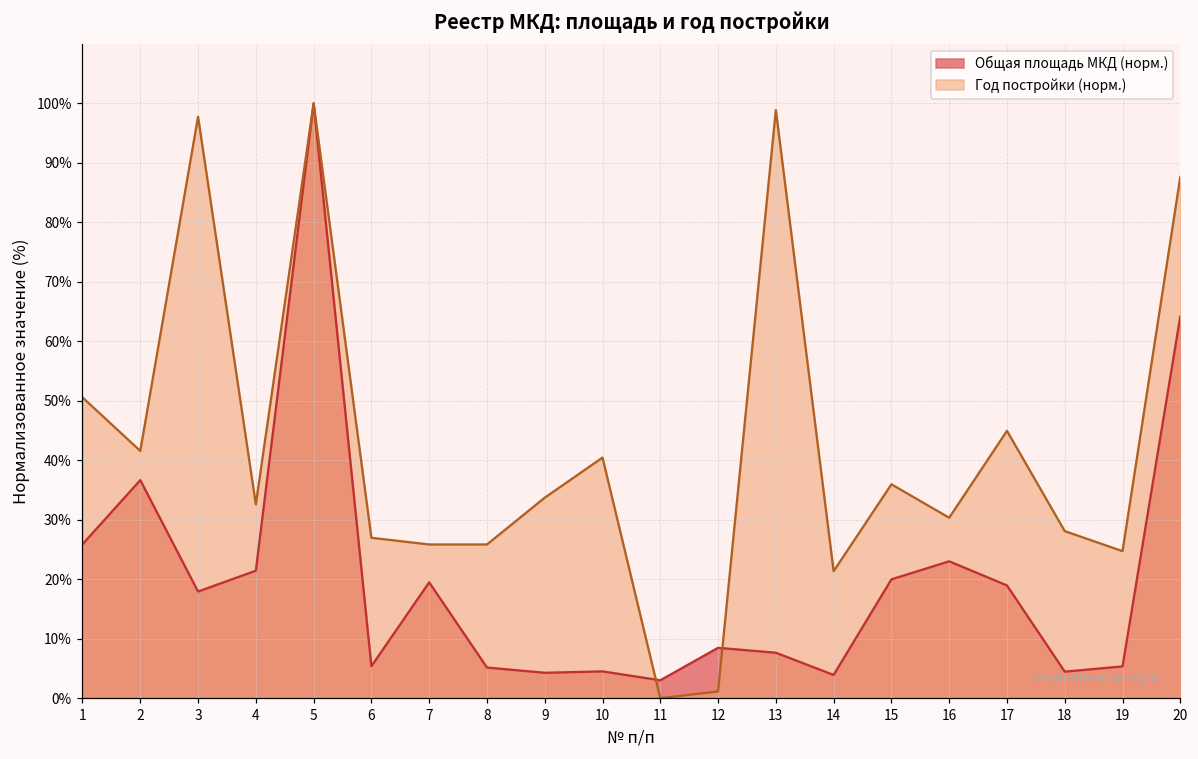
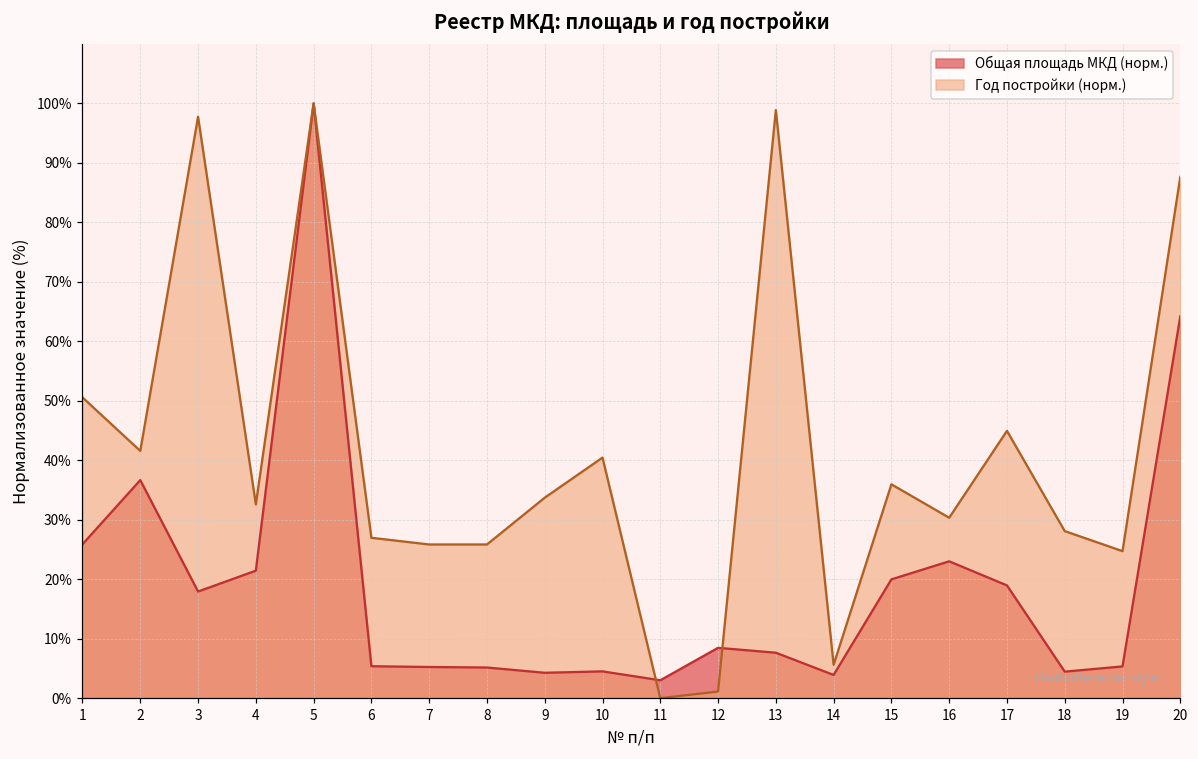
Общая площадь МКД (норм.), 7: 19% -> 5%
Год постройки (норм.), 14: 21% -> 6%
